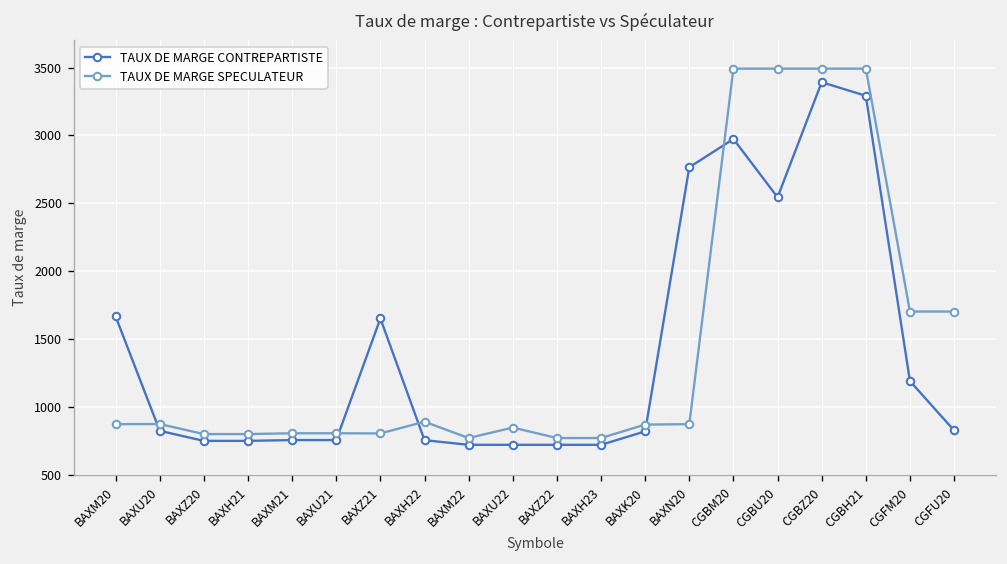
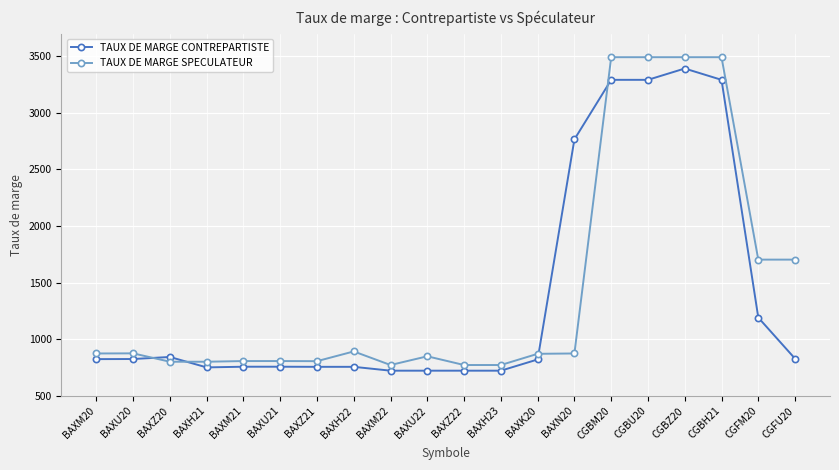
TAUX DE MARGE CONTREPARTISTE, BAXM20: 1670 -> 830
TAUX DE MARGE CONTREPARTISTE, BAXZ20: 750 -> 840
TAUX DE MARGE CONTREPARTISTE, BAXZ21: 1650 -> 760
TAUX DE MARGE CONTREPARTISTE, CGBM20: 2970 -> 3290
TAUX DE MARGE CONTREPARTISTE, CGBU20: 2550 -> 3290
